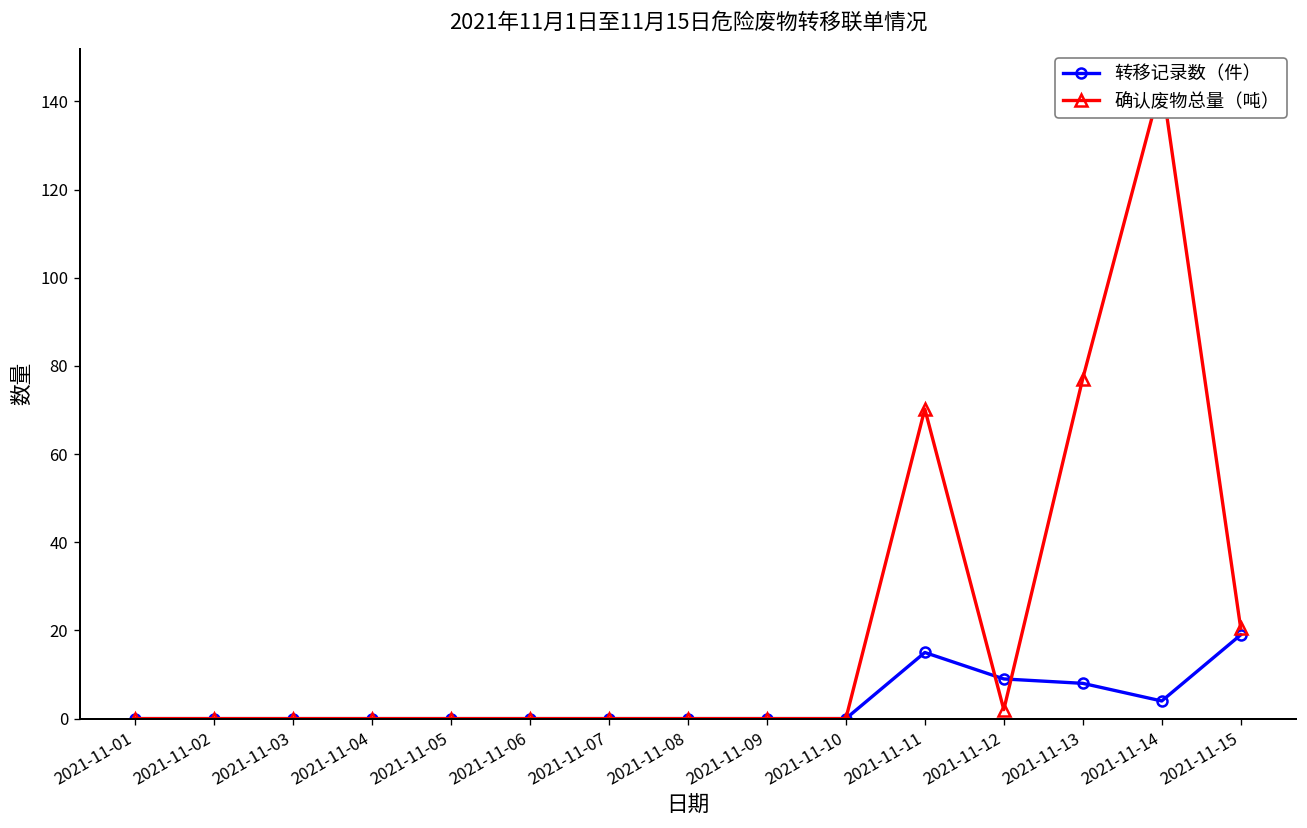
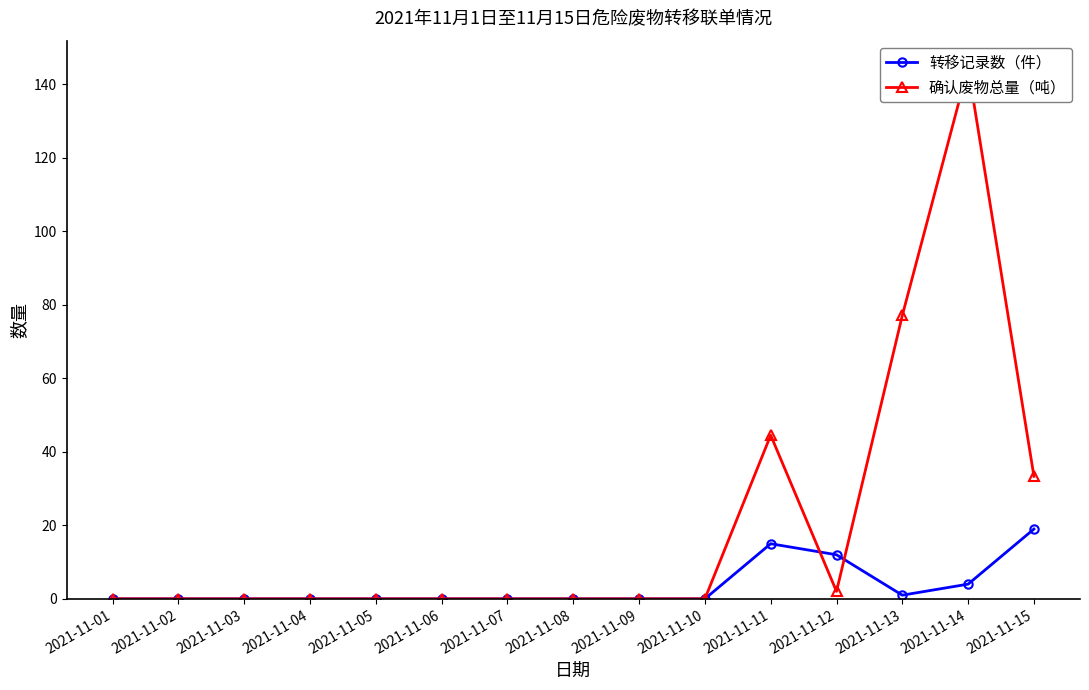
确认废物总量（吨）, 2021-11-11: 70 -> 45
转移记录数（件）, 2021-11-12: 9 -> 12
转移记录数（件）, 2021-11-13: 8 -> 1
确认废物总量（吨）, 2021-11-15: 20 -> 33
